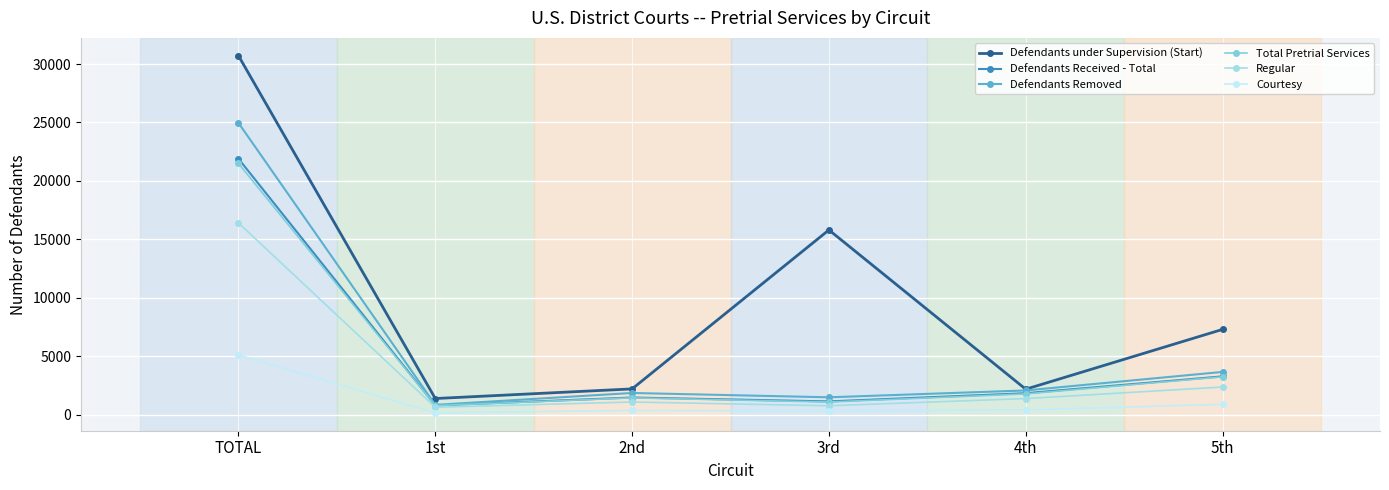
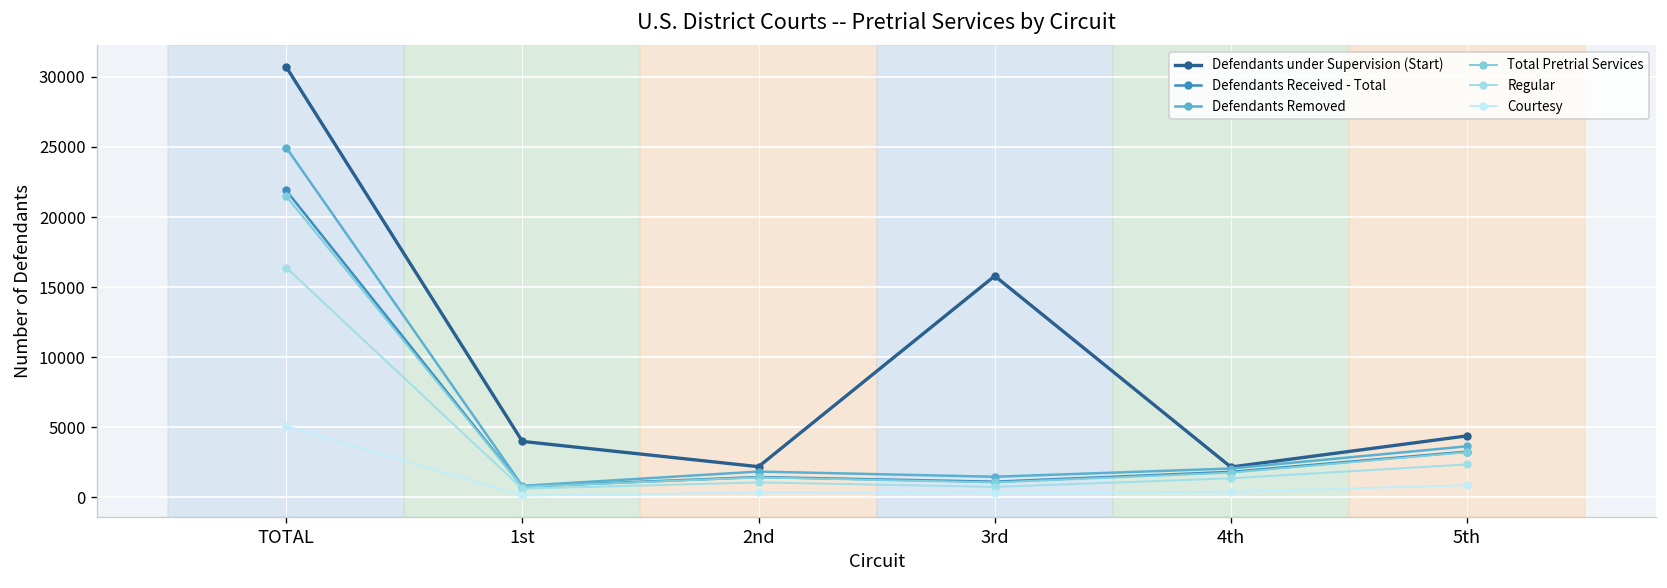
Defendants under Supervision (Start), 1st: 1400 -> 4000
Defendants under Supervision (Start), 5th: 7300 -> 4400
